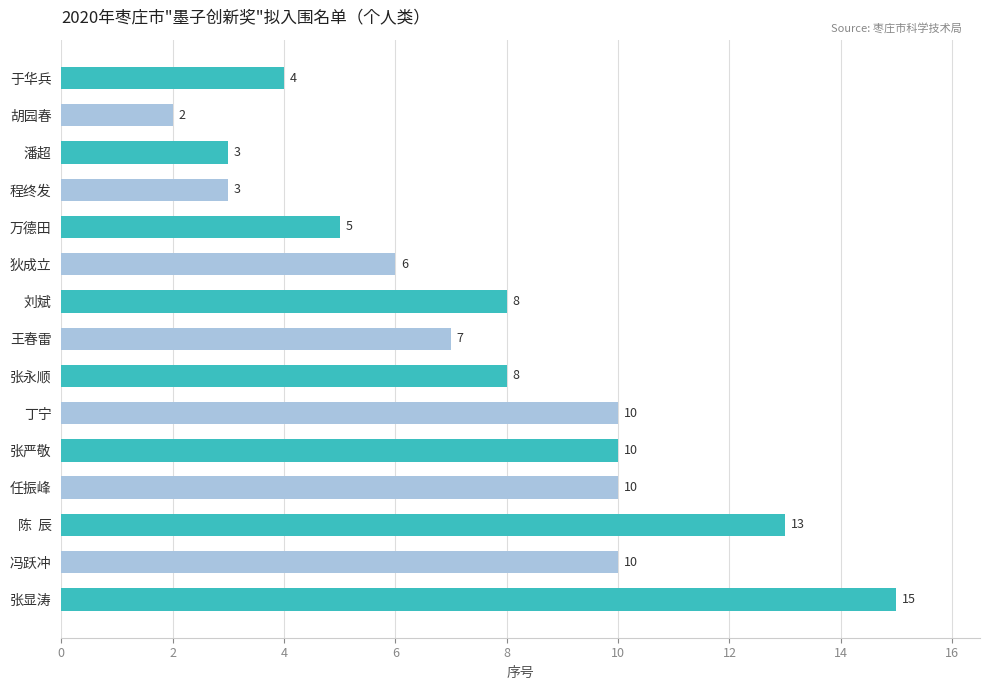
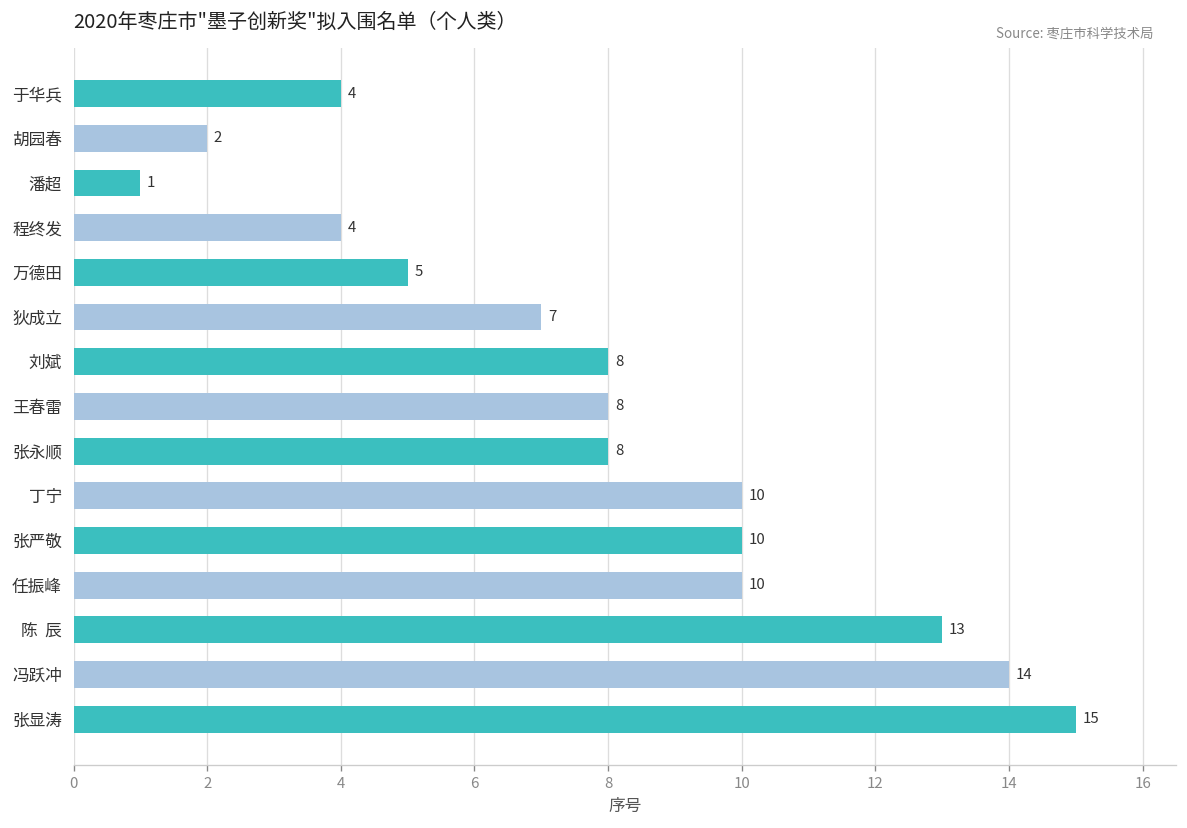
潘超: 3 -> 1
程终发: 3 -> 4
狄成立: 6 -> 7
王春雷: 7 -> 8
冯跃冲: 10 -> 14
